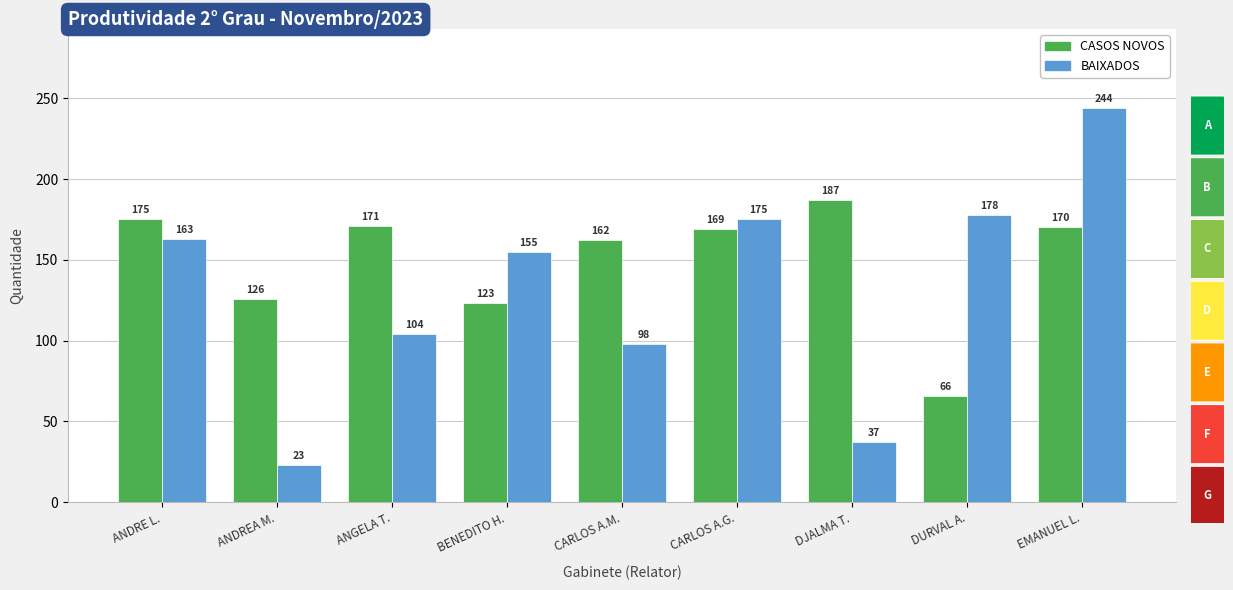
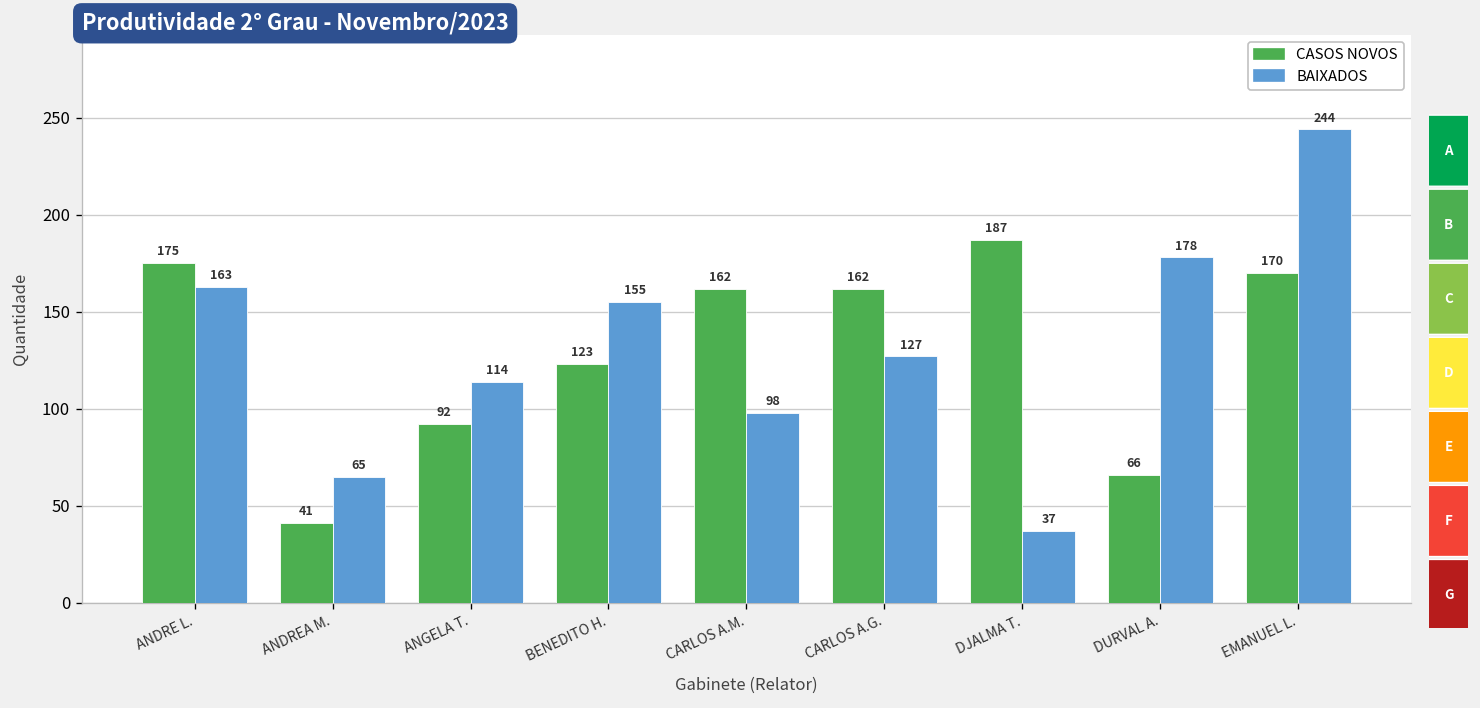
CASOS NOVOS, ANDREA M.: 126 -> 41
BAIXADOS, ANDREA M.: 23 -> 65
CASOS NOVOS, ANGELA T.: 171 -> 92
BAIXADOS, ANGELA T.: 104 -> 114
CASOS NOVOS, CARLOS A.G.: 169 -> 162
BAIXADOS, CARLOS A.G.: 175 -> 127
